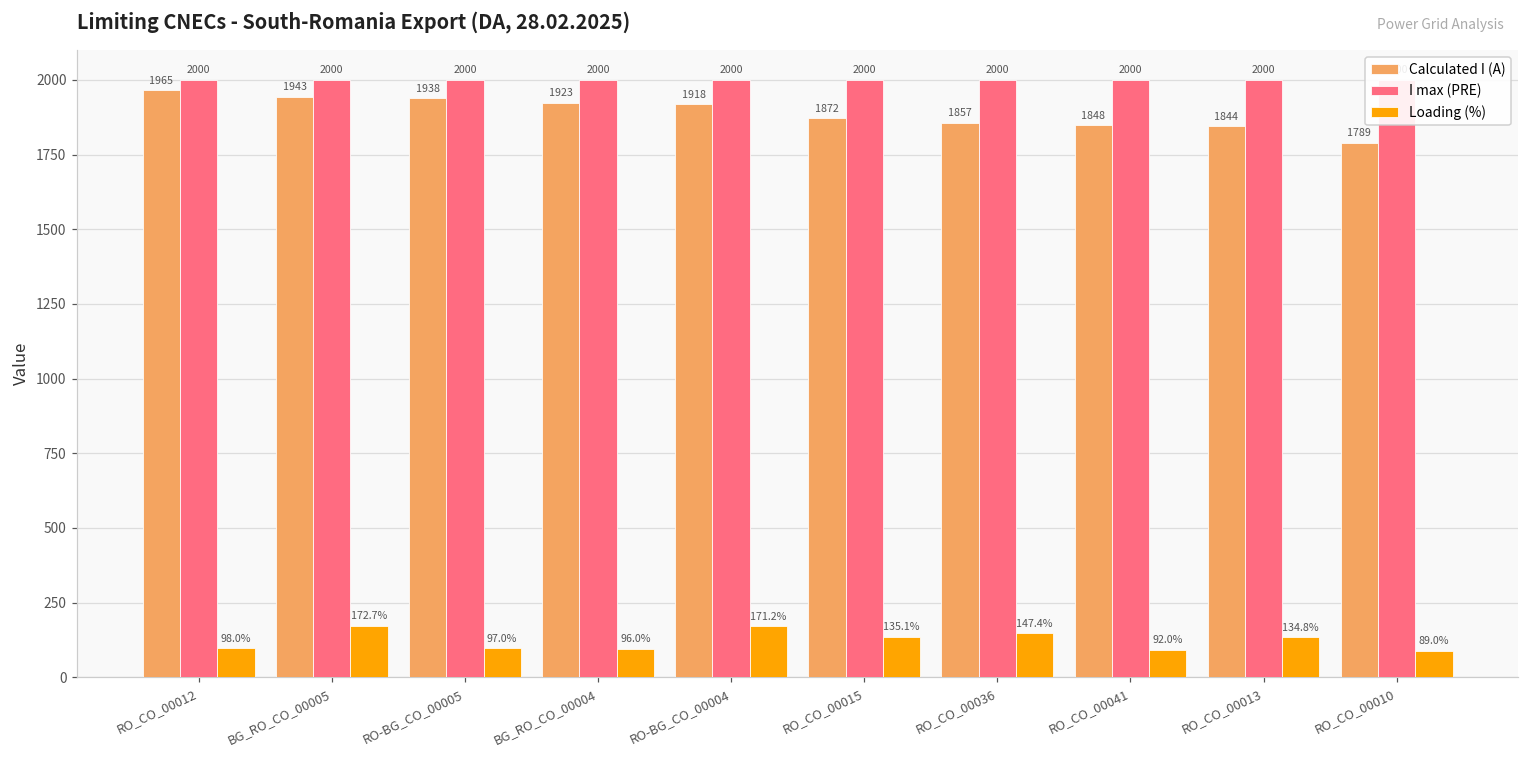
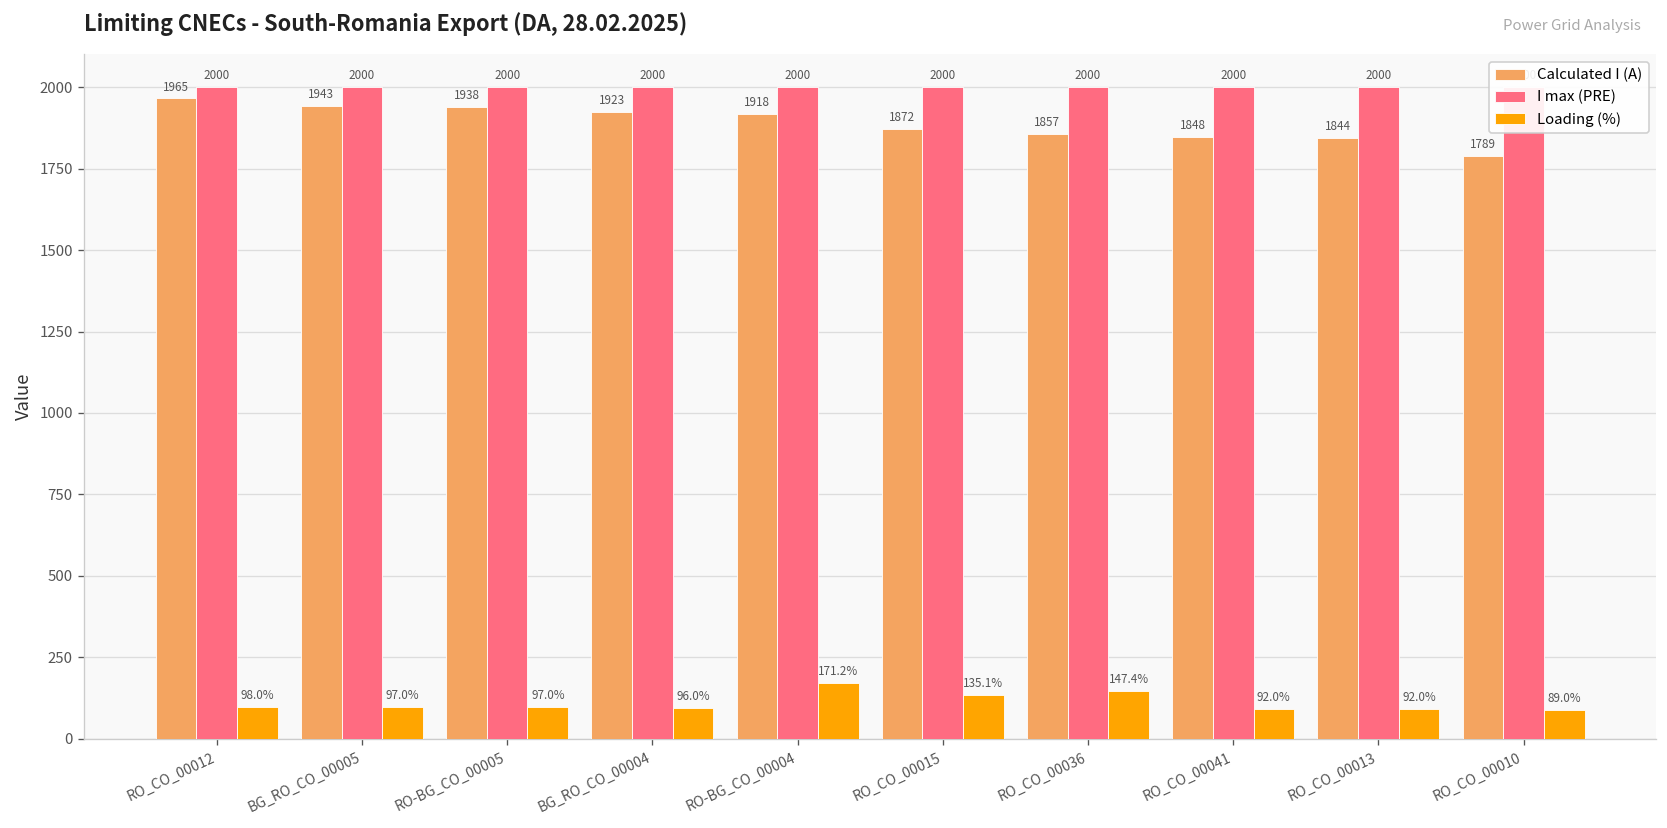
Loading (%), BG_RO_CO_00005: 172.7% -> 97.0%
Loading (%), RO_CO_00013: 134.8% -> 92.0%
